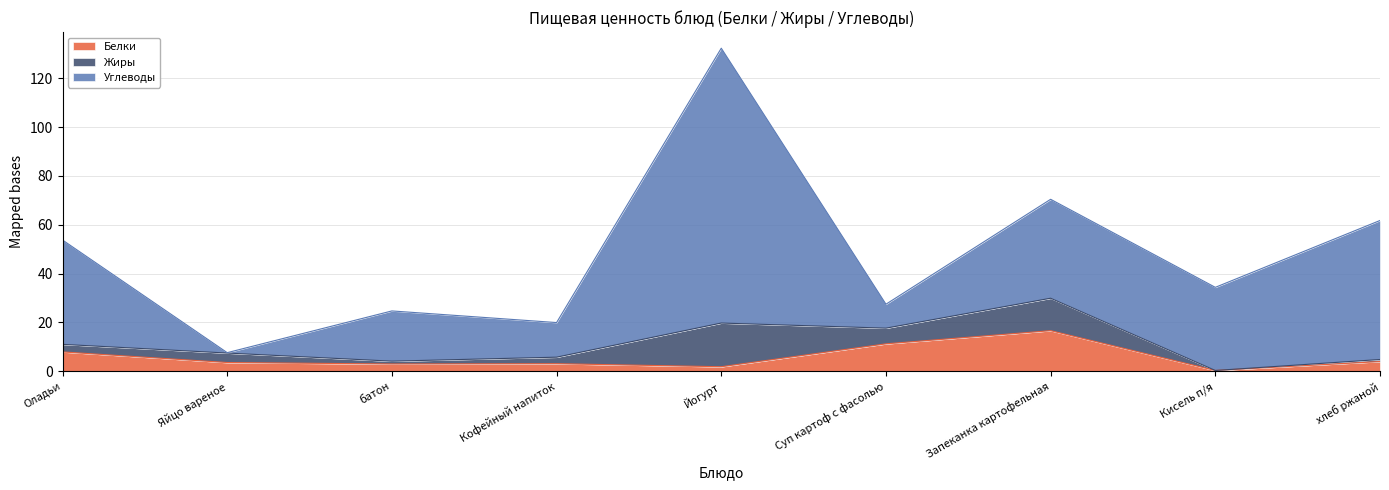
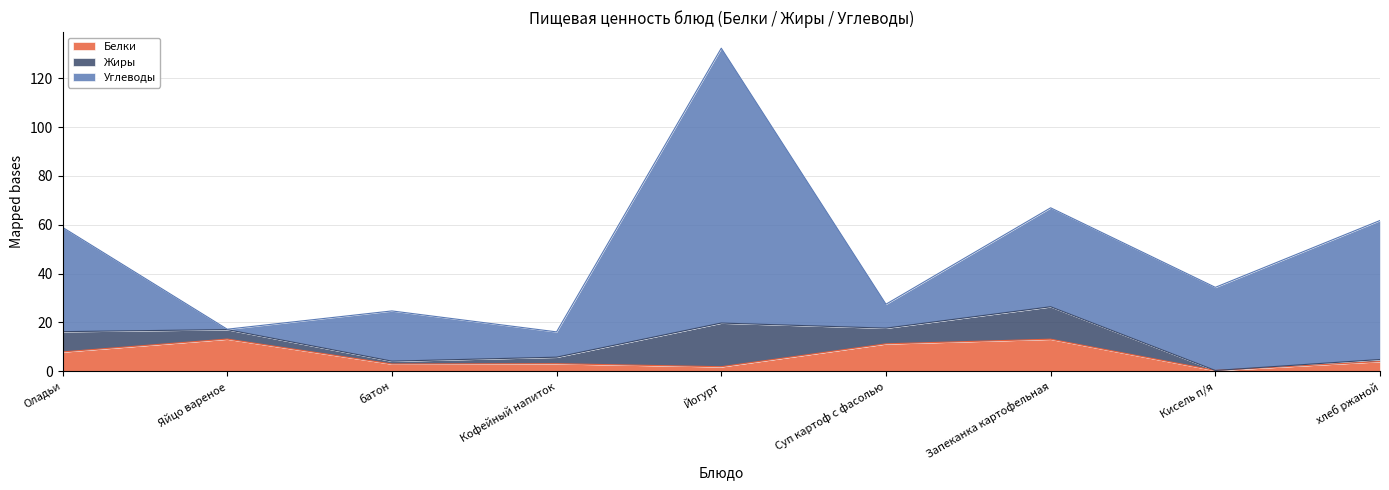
Жиры, Оладьи: 3 -> 8
Белки, Яйцо вареное: 4 -> 13
Углеводы, Кофейный напиток: 14 -> 10
Белки, Запеканка картофельная: 17 -> 13
